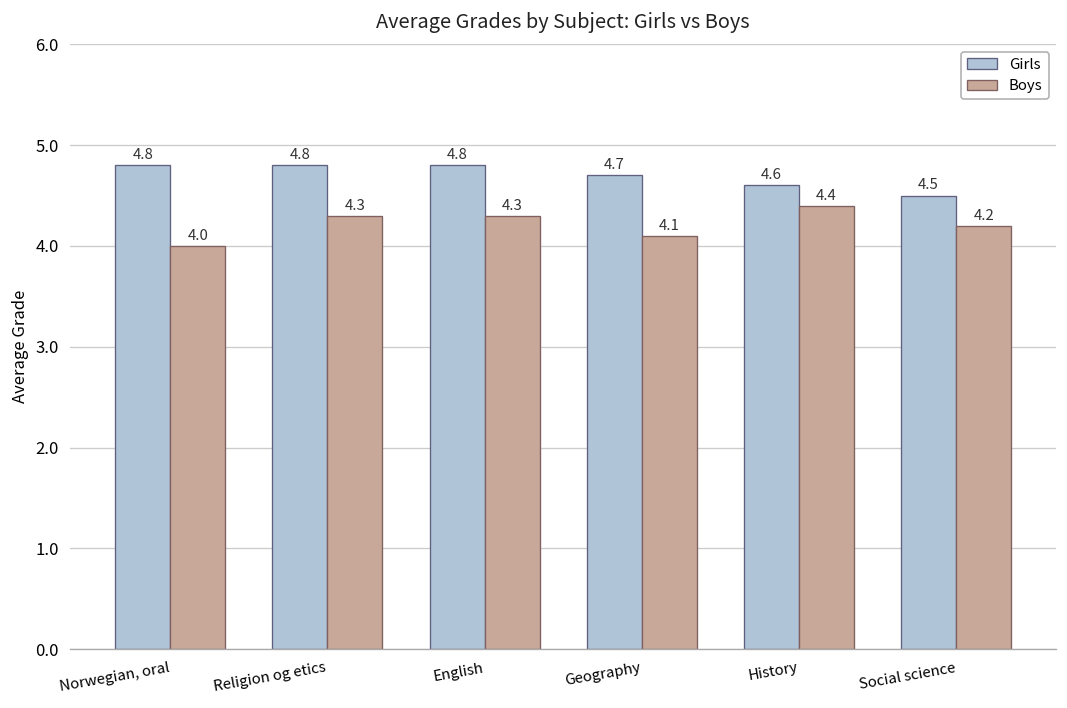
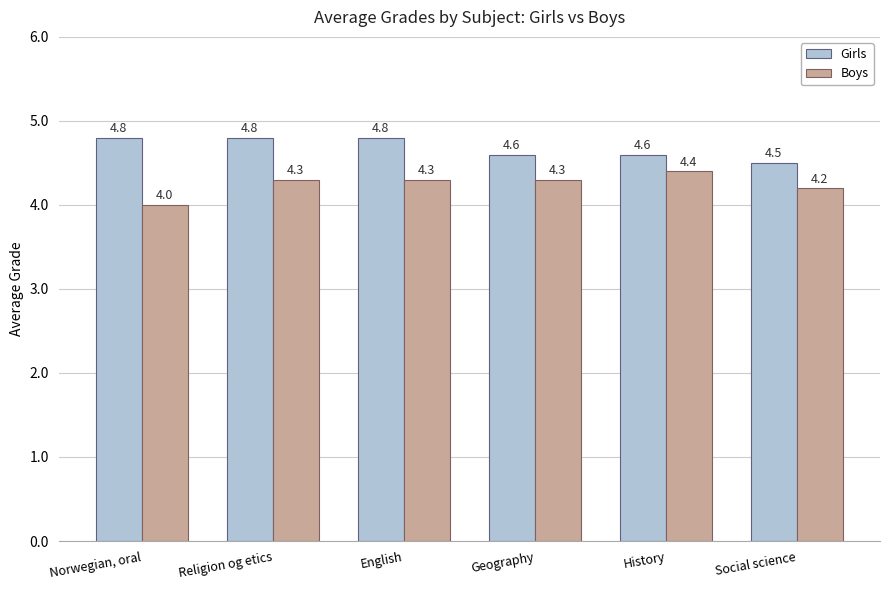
Girls, Geography: 4.7 -> 4.6
Boys, Geography: 4.1 -> 4.3
